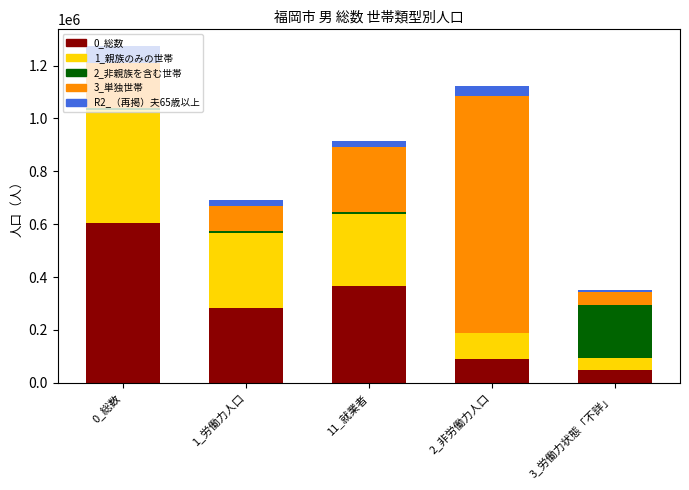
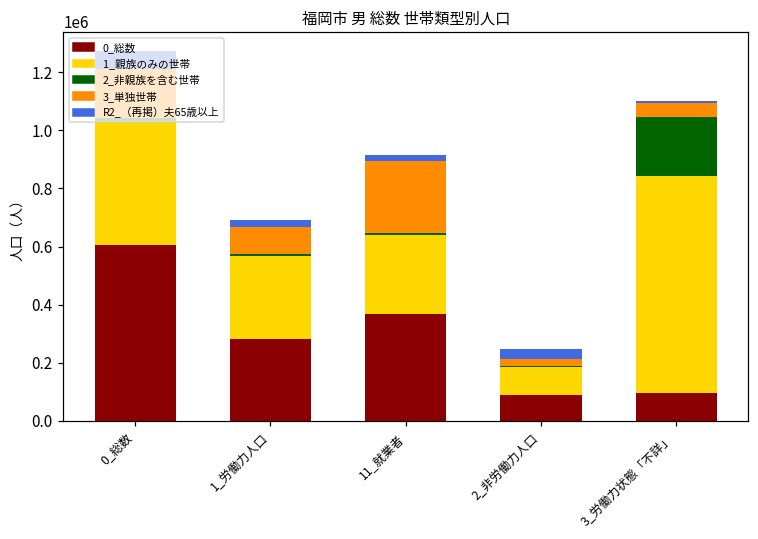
3_単独世帯, 2_非労働力人口: 900000 -> 20000
0_総数, 3_労働力状態「不詳」: 50000 -> 100000
1_親族のみの世帯, 3_労働力状態「不詳」: 40000 -> 750000
